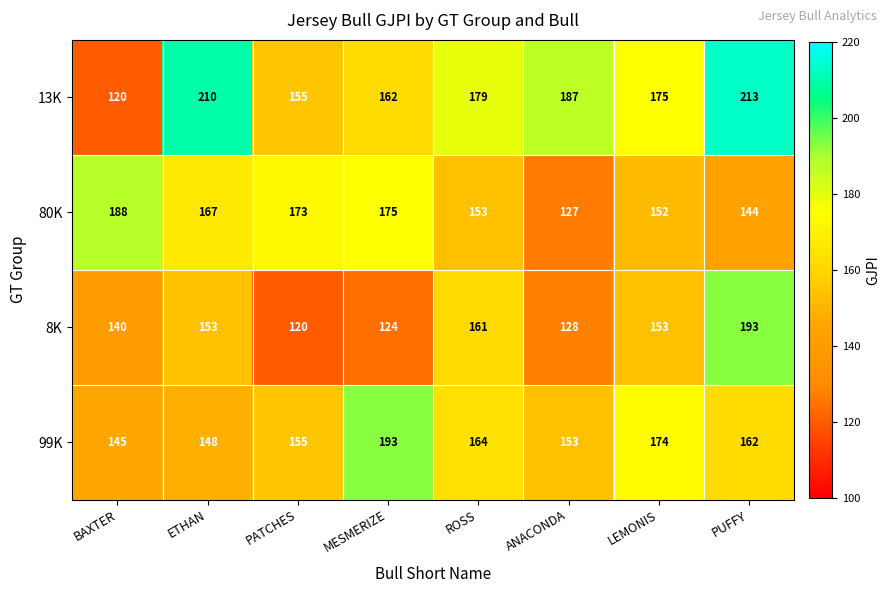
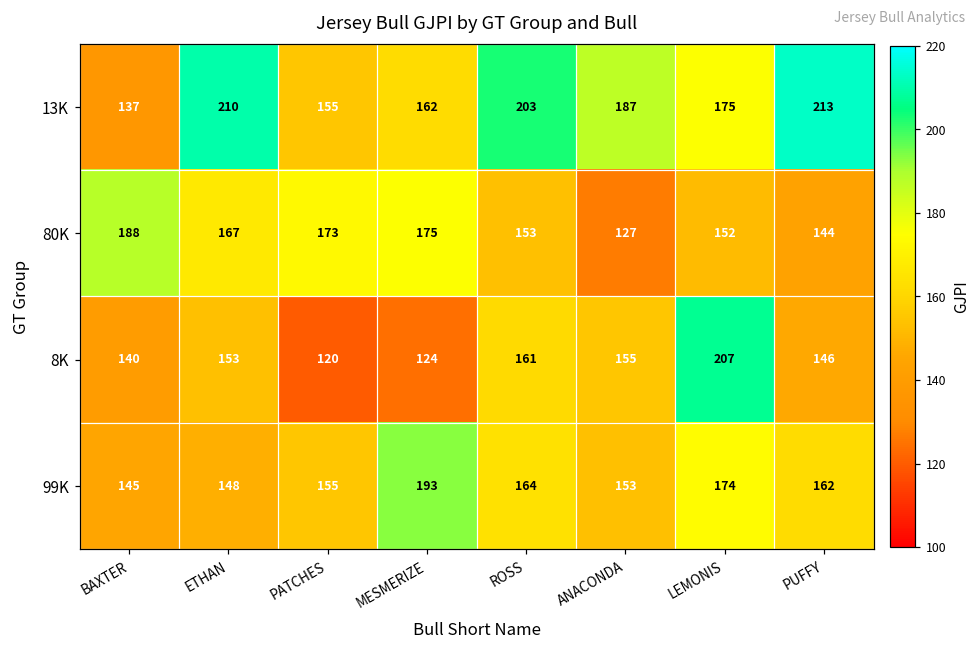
13K, BAXTER: 120 -> 137
13K, ROSS: 179 -> 203
8K, ANACONDA: 128 -> 155
8K, LEMONIS: 153 -> 207
8K, PUFFY: 193 -> 146
